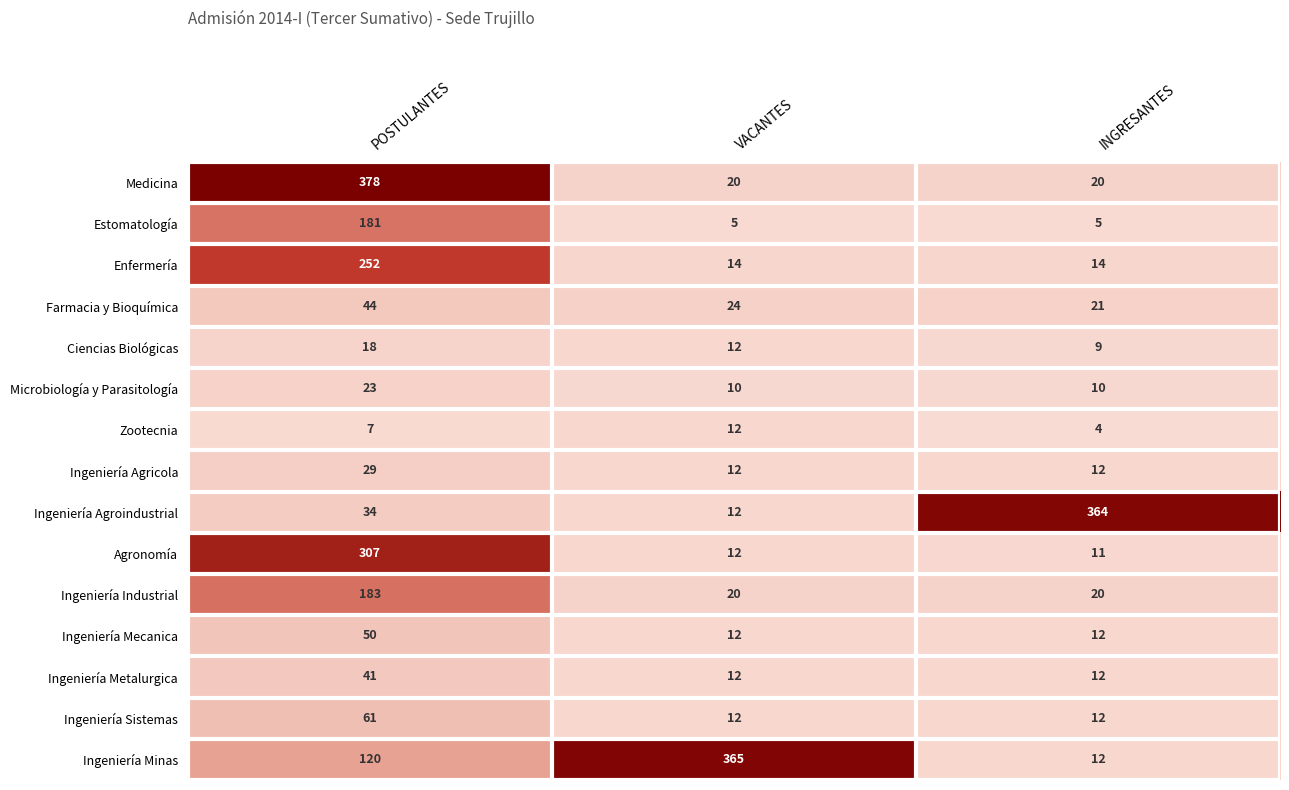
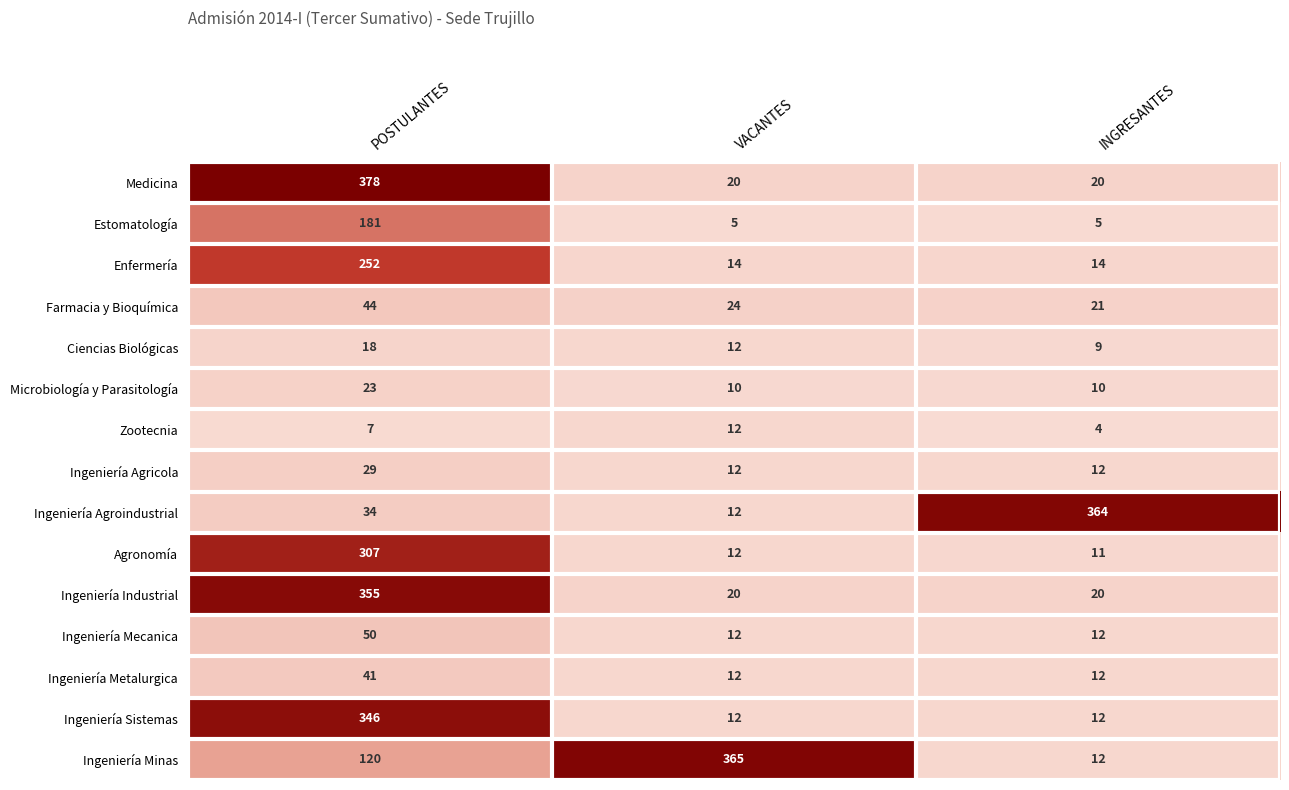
Ingeniería Industrial, POSTULANTES: 183 -> 355
Ingeniería Sistemas, POSTULANTES: 61 -> 346
